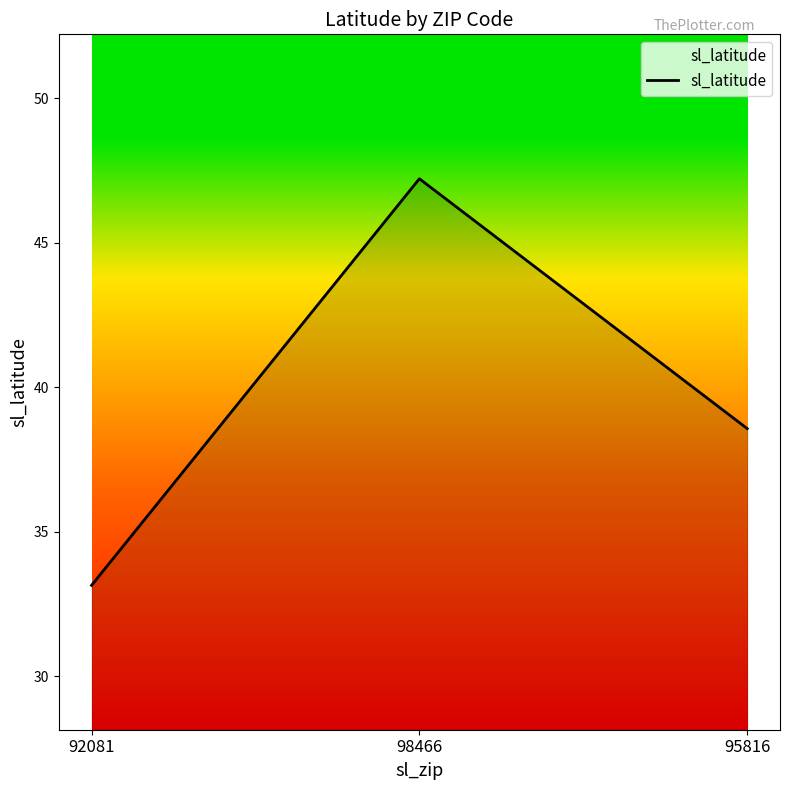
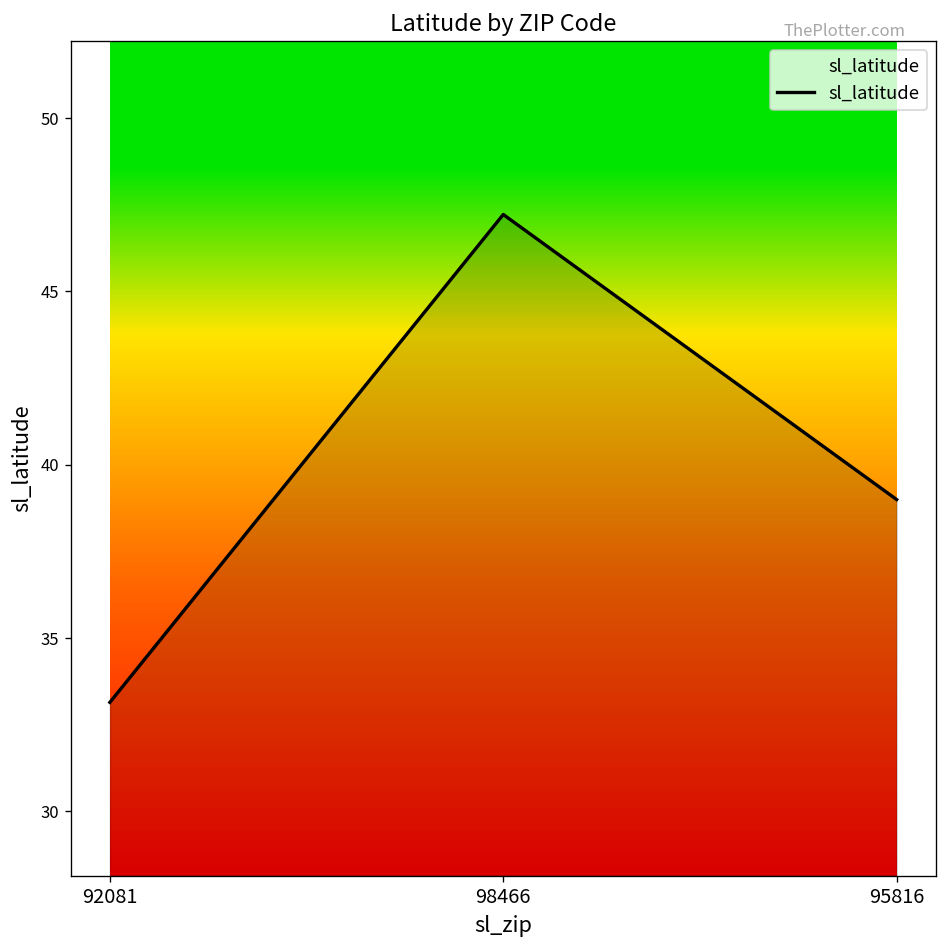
95816: 38.6 -> 39.0
